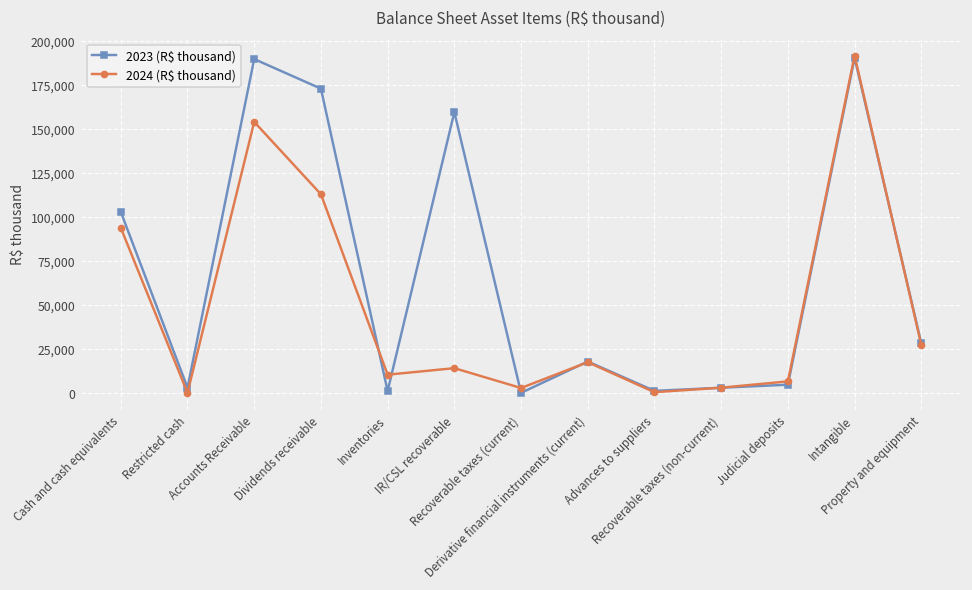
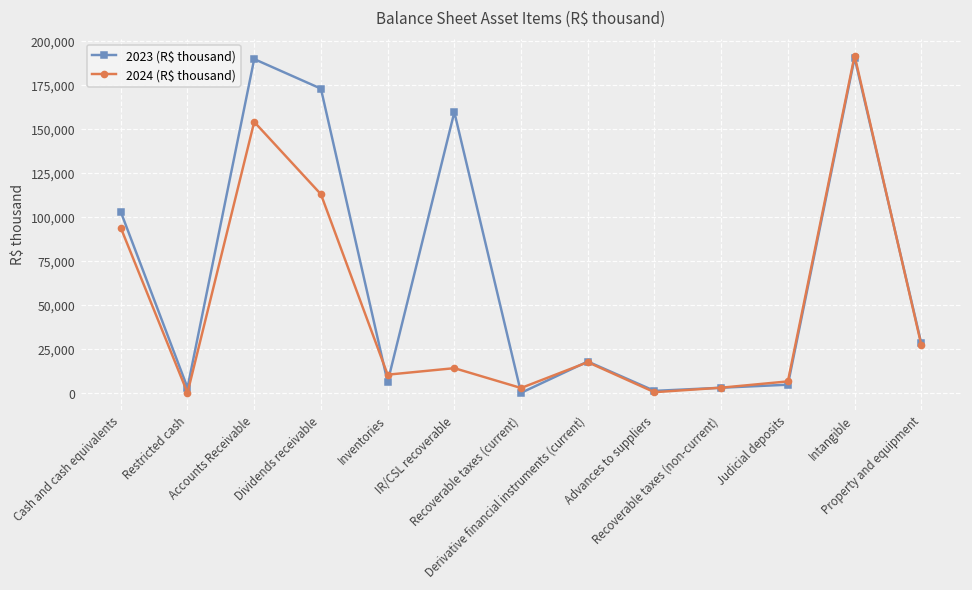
2023 (R$ thousand), Inventories: 1,000 -> 6,000
